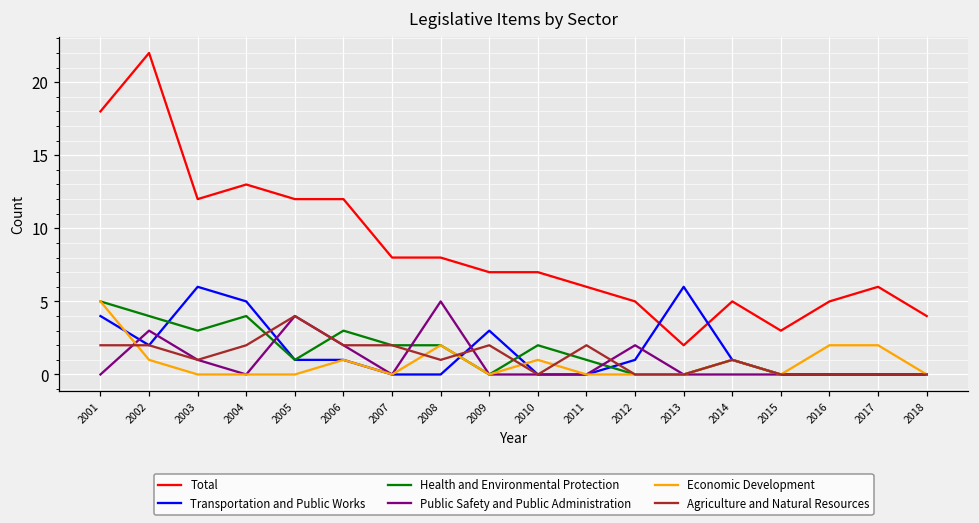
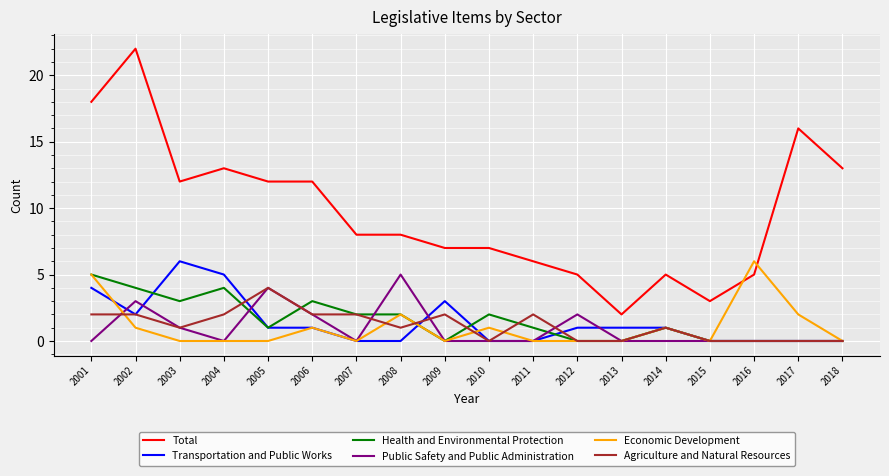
Transportation and Public Works, 2013: 6 -> 1
Economic Development, 2016: 2 -> 6
Total, 2017: 6 -> 16
Total, 2018: 4 -> 13
